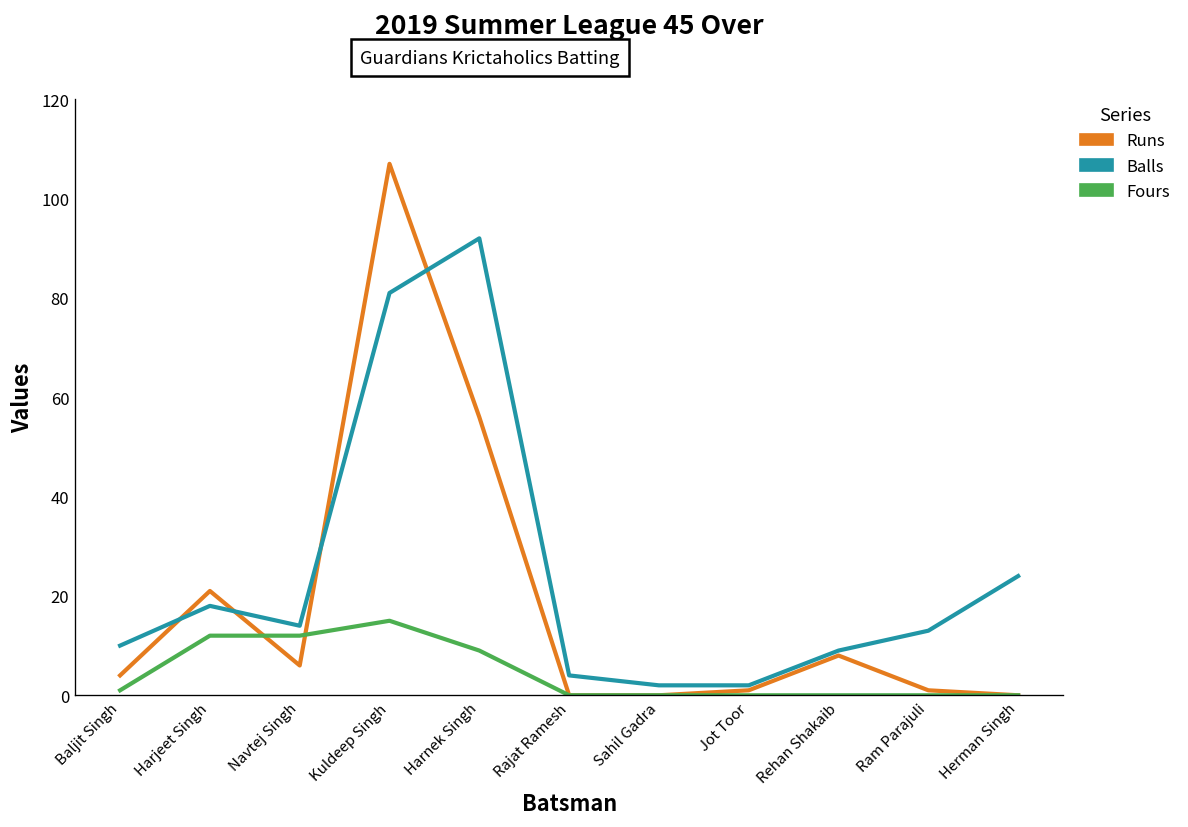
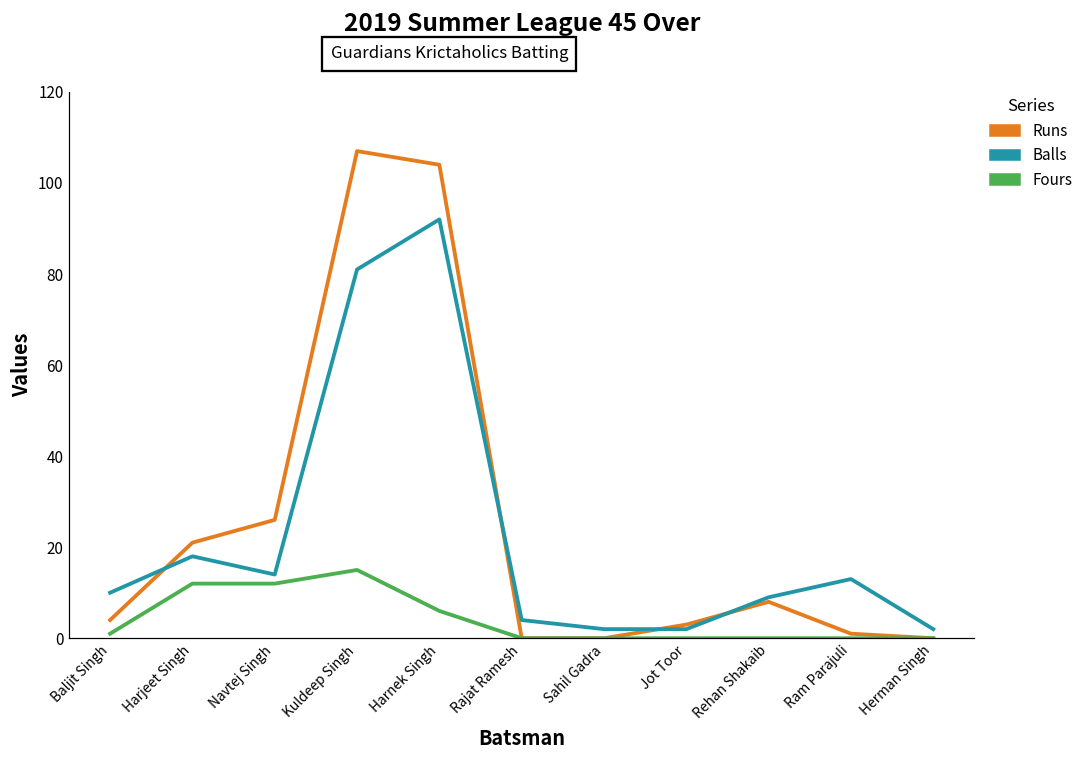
Runs, Navtej Singh: 6 -> 26
Runs, Harnek Singh: 56 -> 104
Fours, Harnek Singh: 9 -> 6
Runs, Jot Toor: 1 -> 3
Balls, Herman Singh: 24 -> 2
